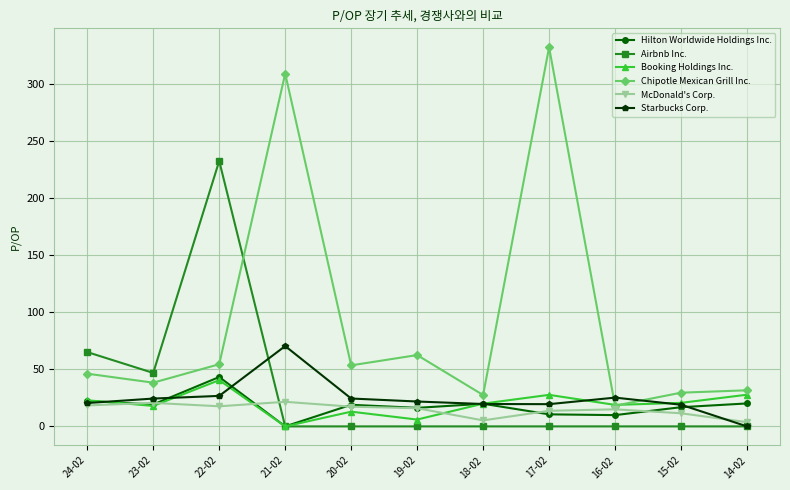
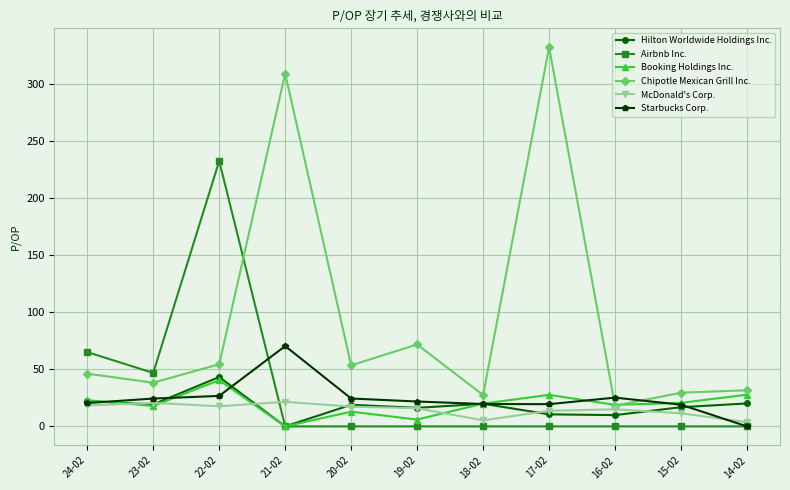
Chipotle Mexican Grill Inc., 19-02: 62 -> 72
